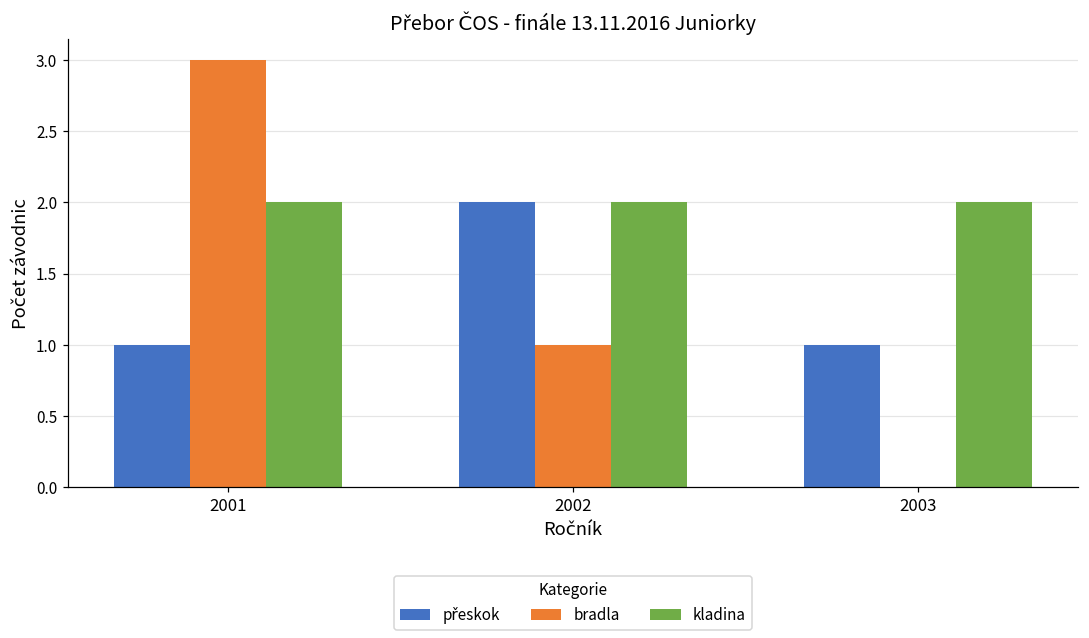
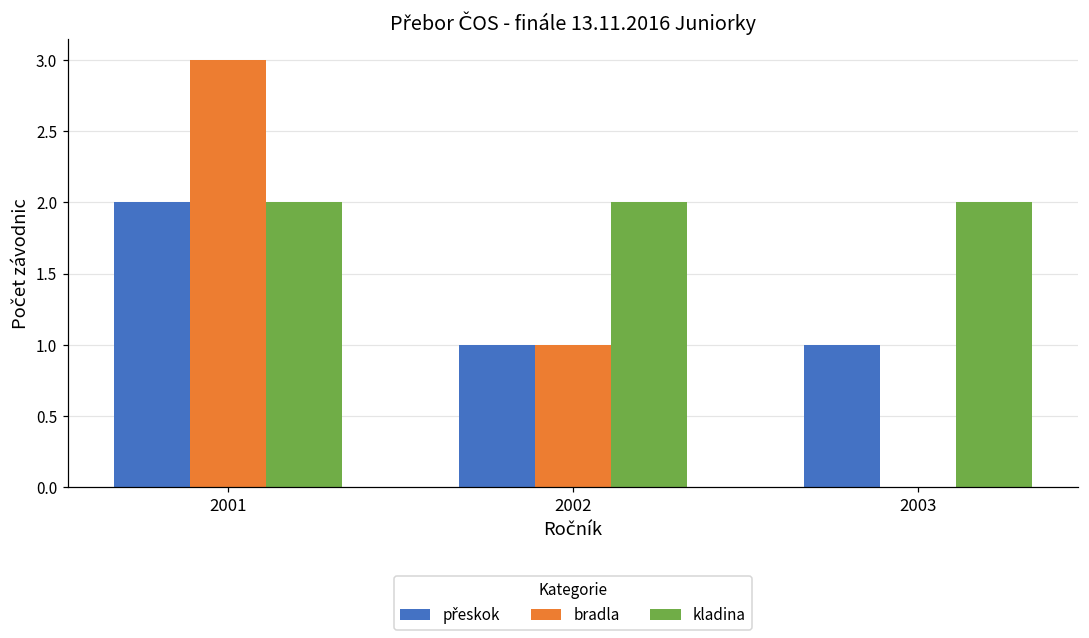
přeskok, 2001: 1 -> 2
přeskok, 2002: 2 -> 1
